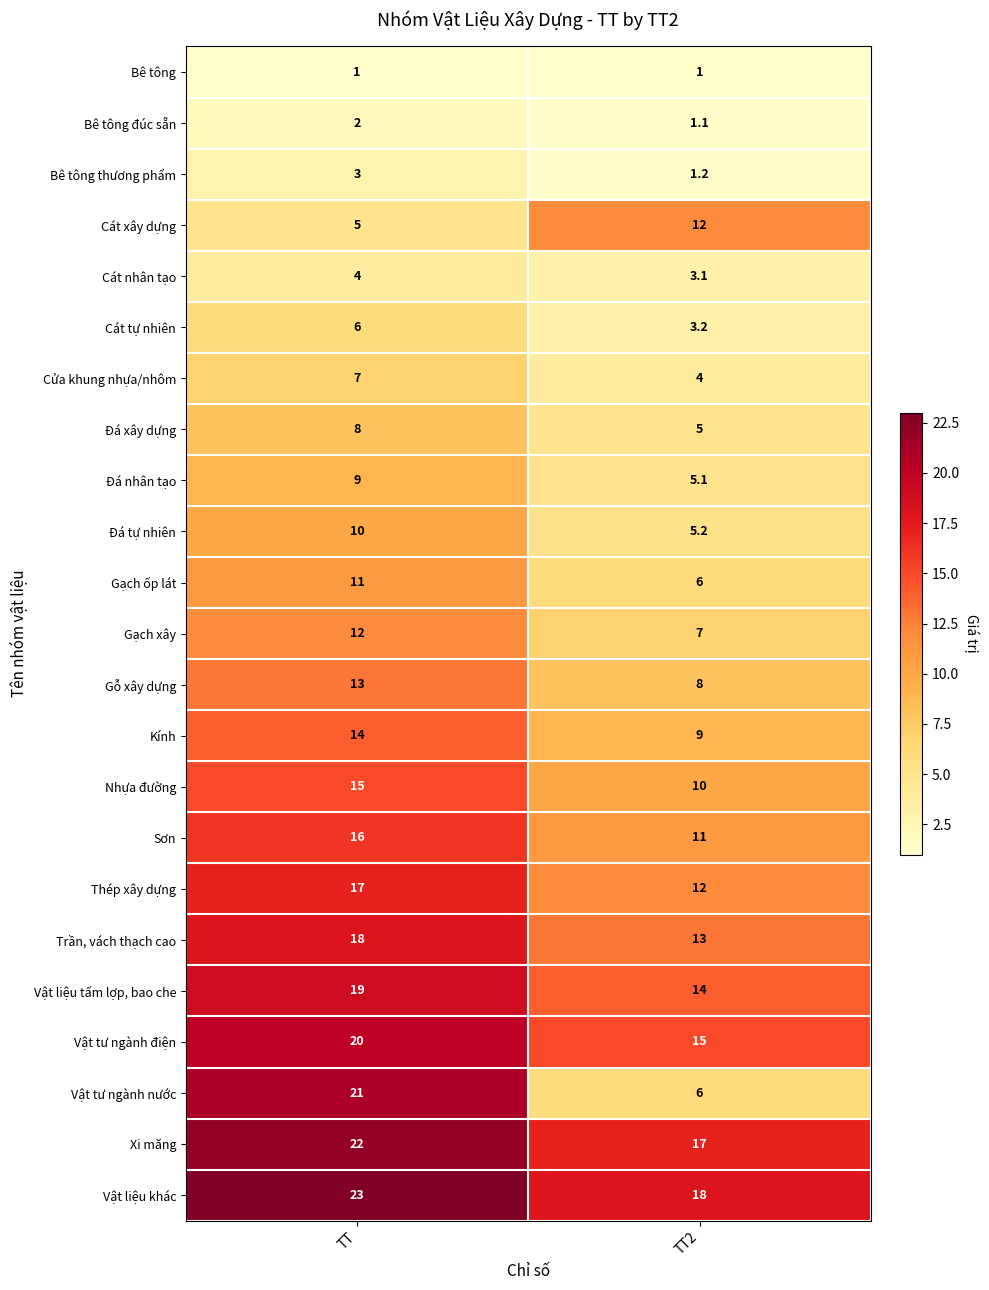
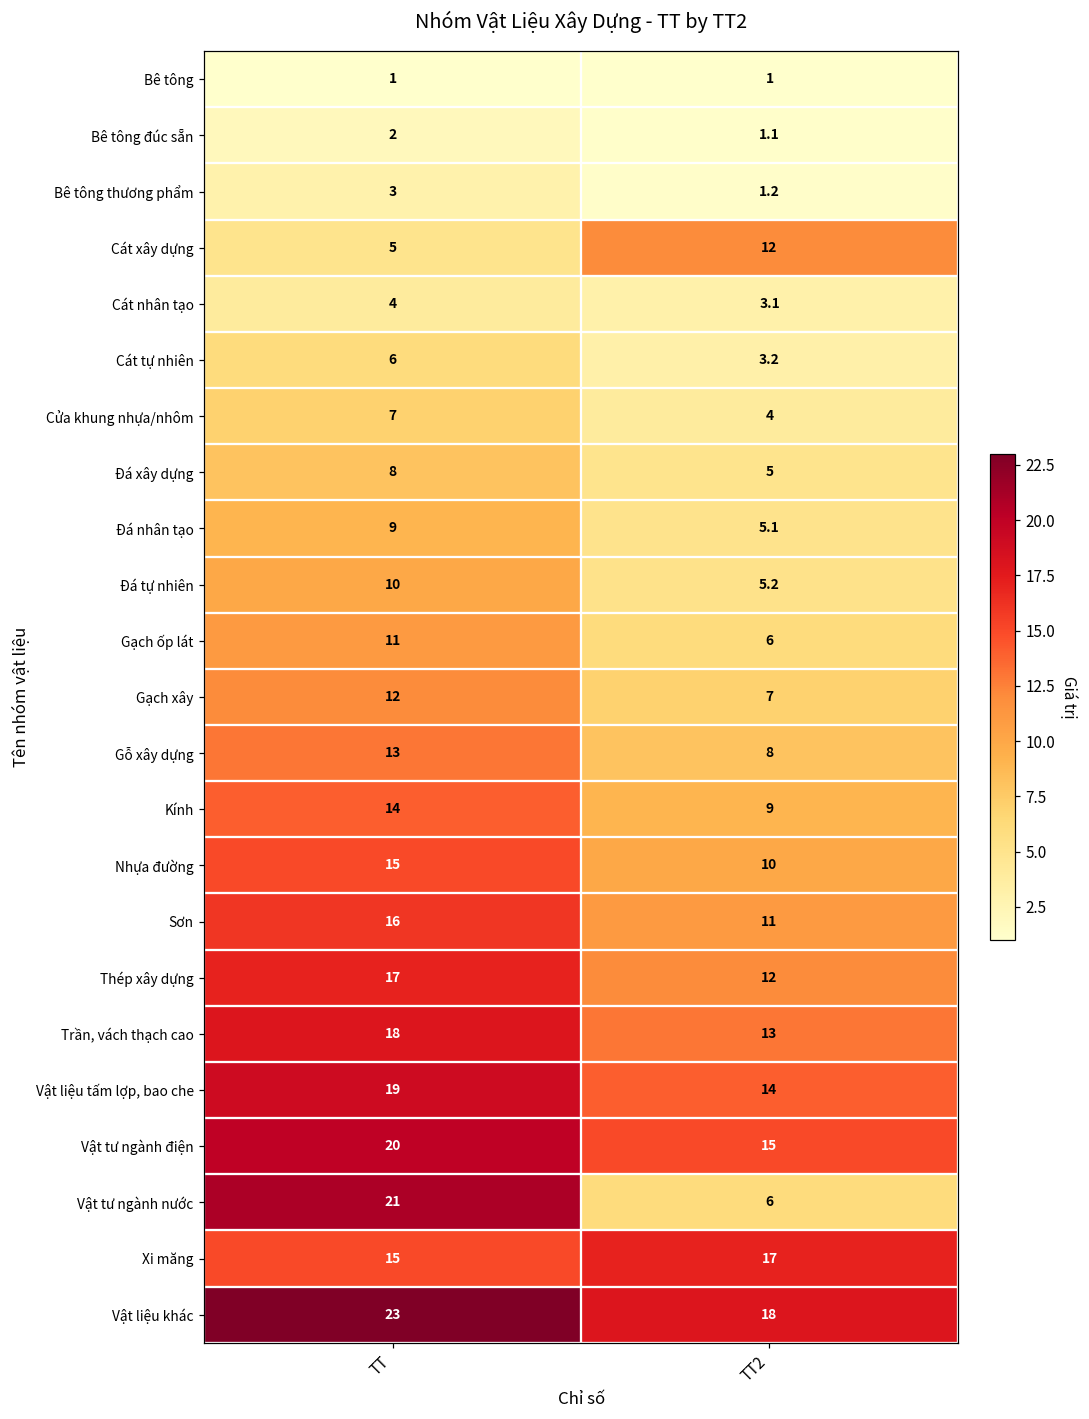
Xi măng, TT: 22 -> 15
